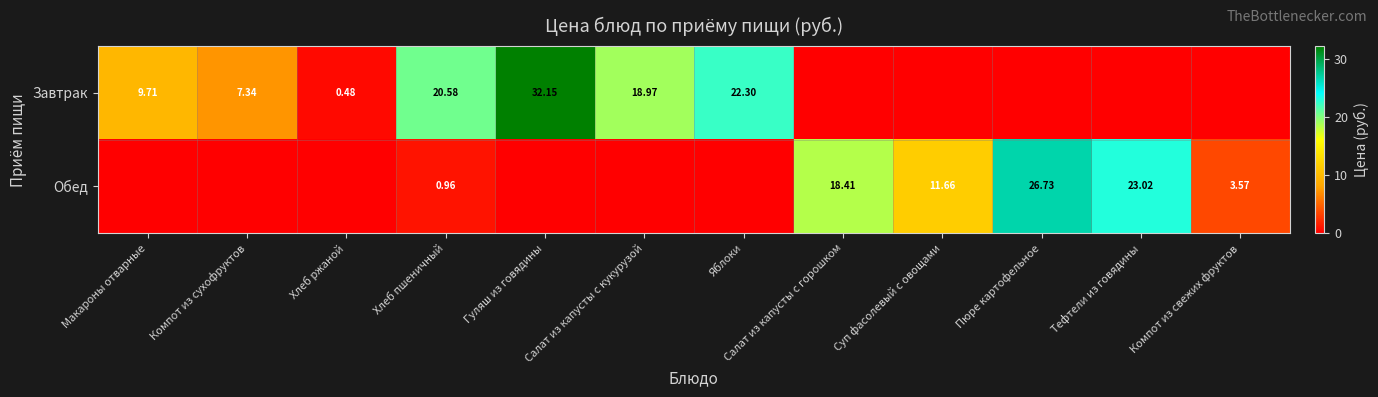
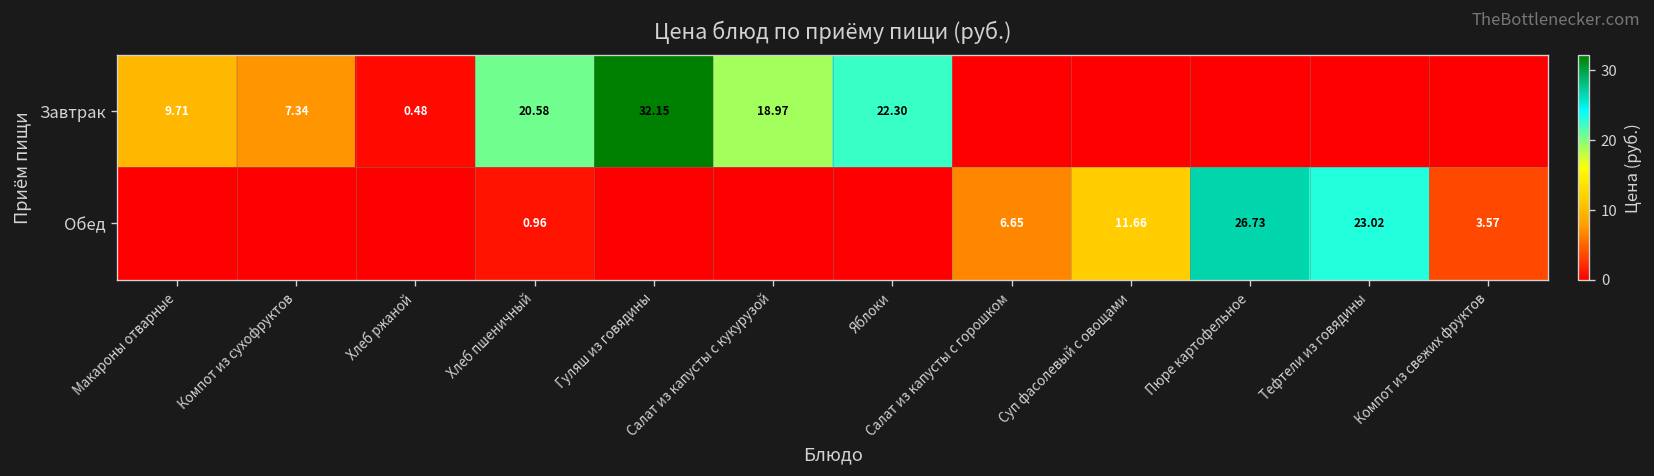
Обед, Салат из капусты с горошком: 18.41 -> 6.65
